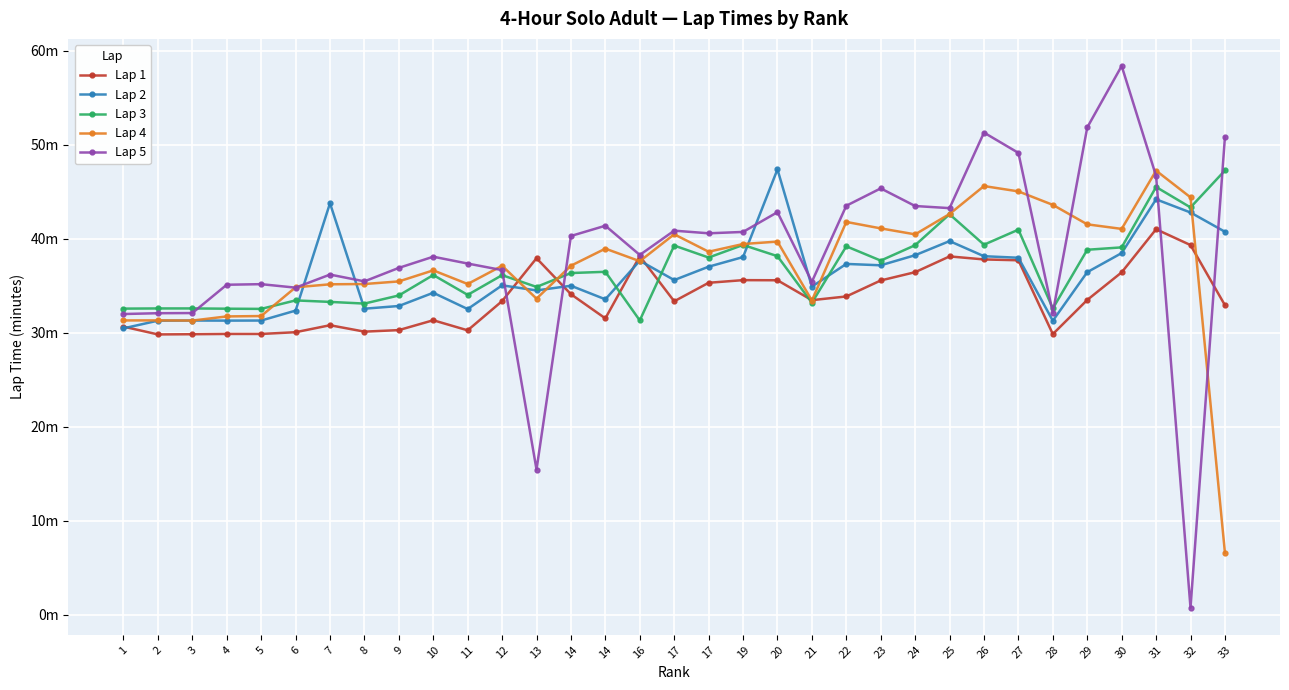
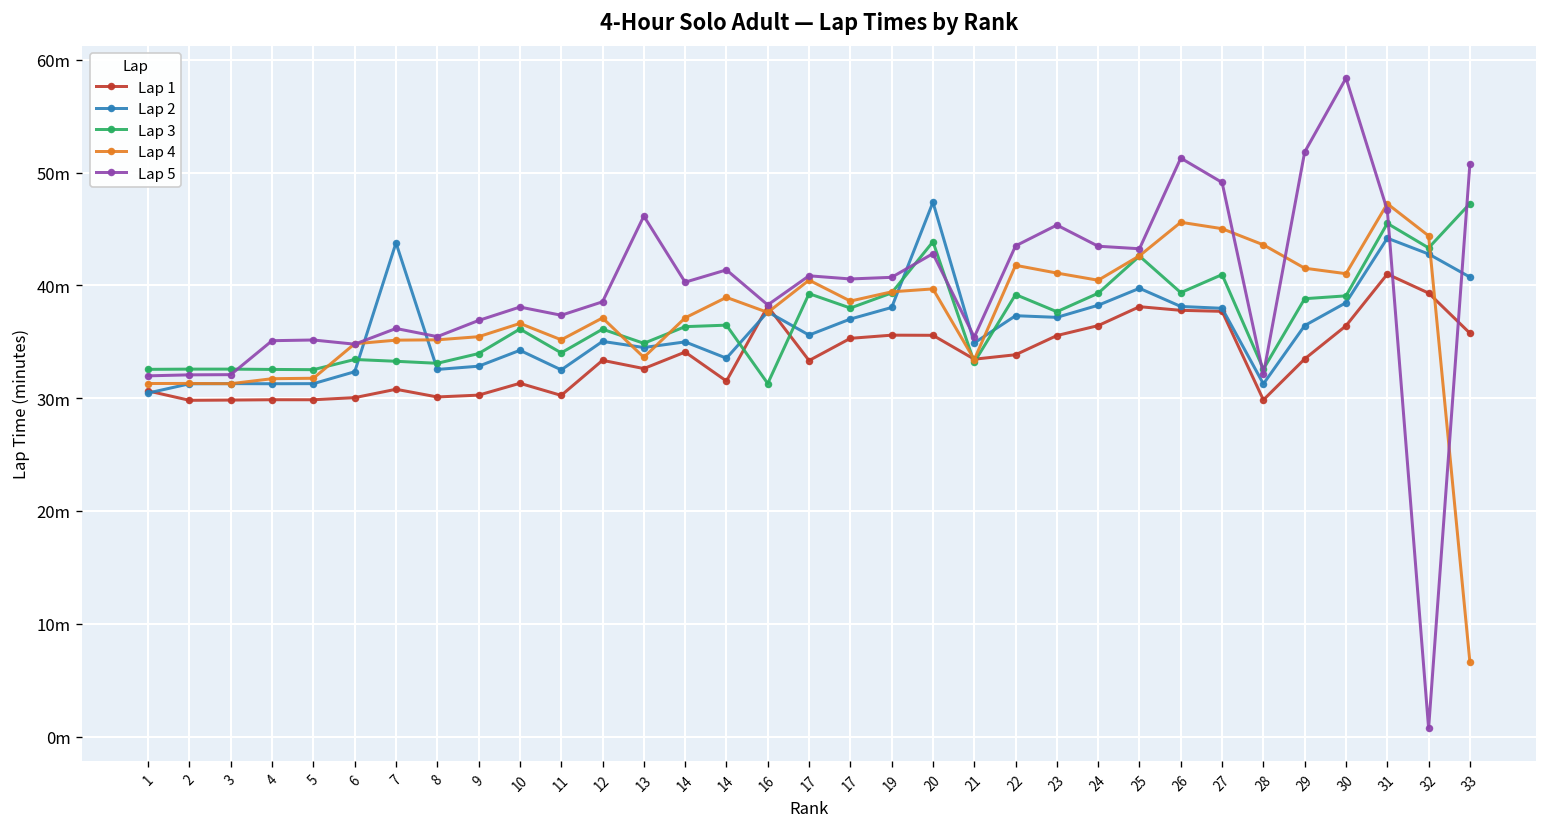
Lap 5, 12: 37m -> 39m
Lap 1, 13: 38m -> 33m
Lap 5, 13: 15m -> 46m
Lap 3, 20: 38m -> 44m
Lap 1, 33: 33m -> 36m
